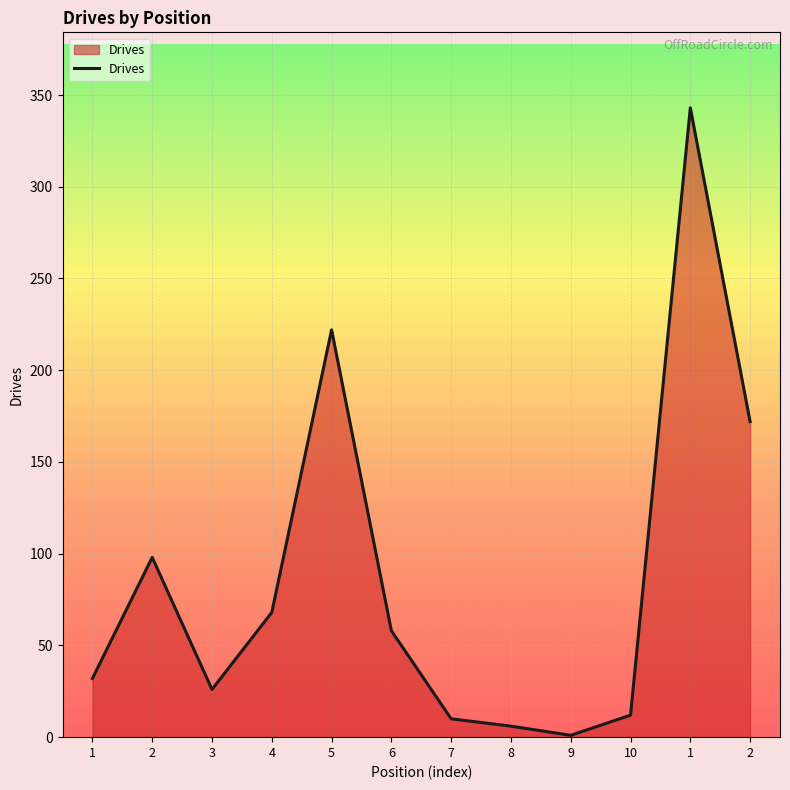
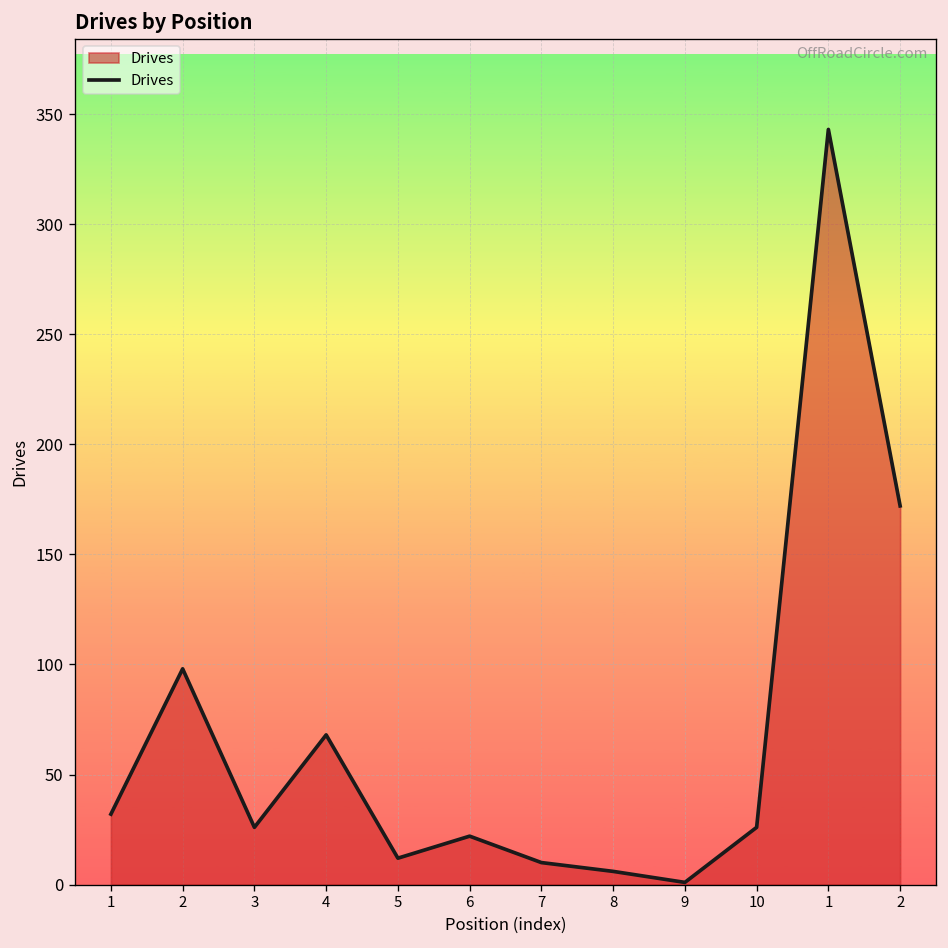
5: 222 -> 12
6: 58 -> 22
10: 12 -> 26
